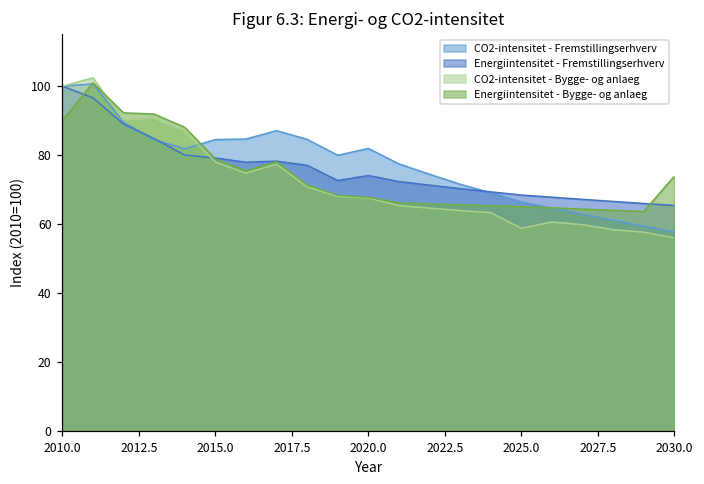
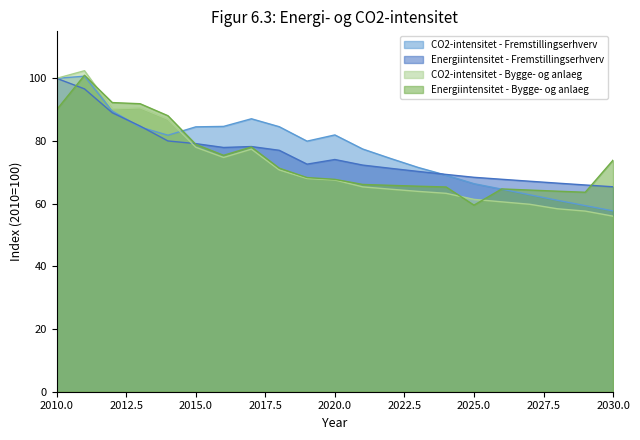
CO2-intensitet - Bygge- og anlaeg, 2025.0: 59 -> 61
Energiintensitet - Bygge- og anlaeg, 2025.0: 65 -> 60
